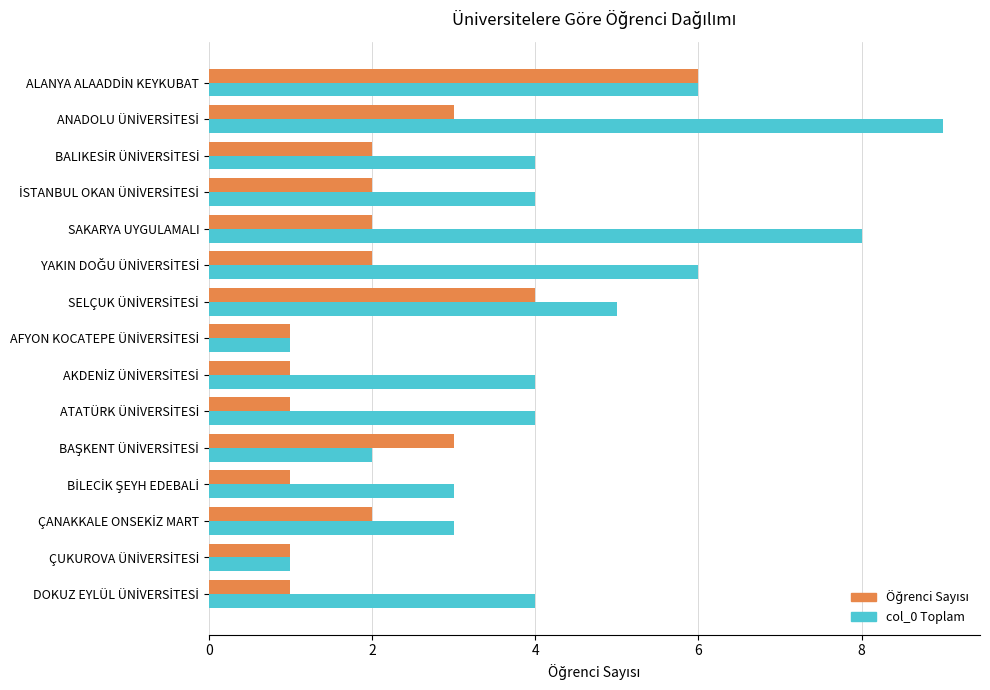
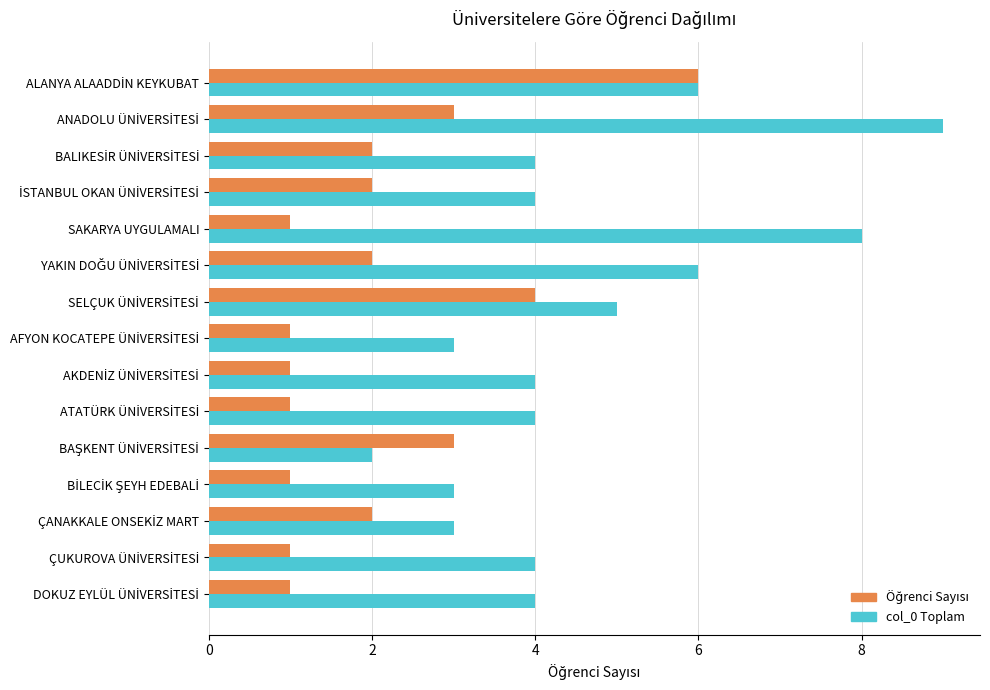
Öğrenci Sayısı, SAKARYA UYGULAMALI: 2 -> 1
col_0 Toplam, AFYON KOCATEPE ÜNİVERSİTESİ: 1 -> 3
col_0 Toplam, ÇUKUROVA ÜNİVERSİTESİ: 1 -> 4
